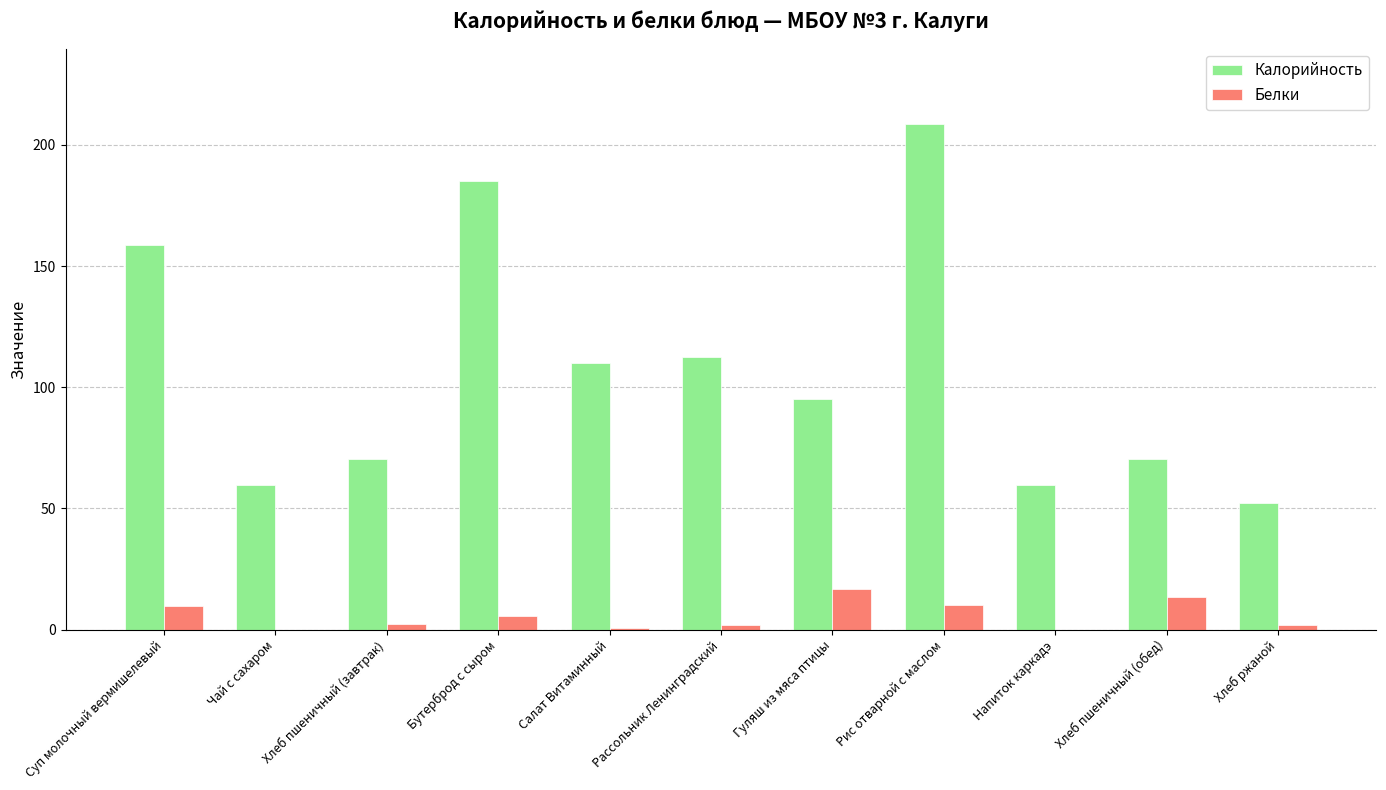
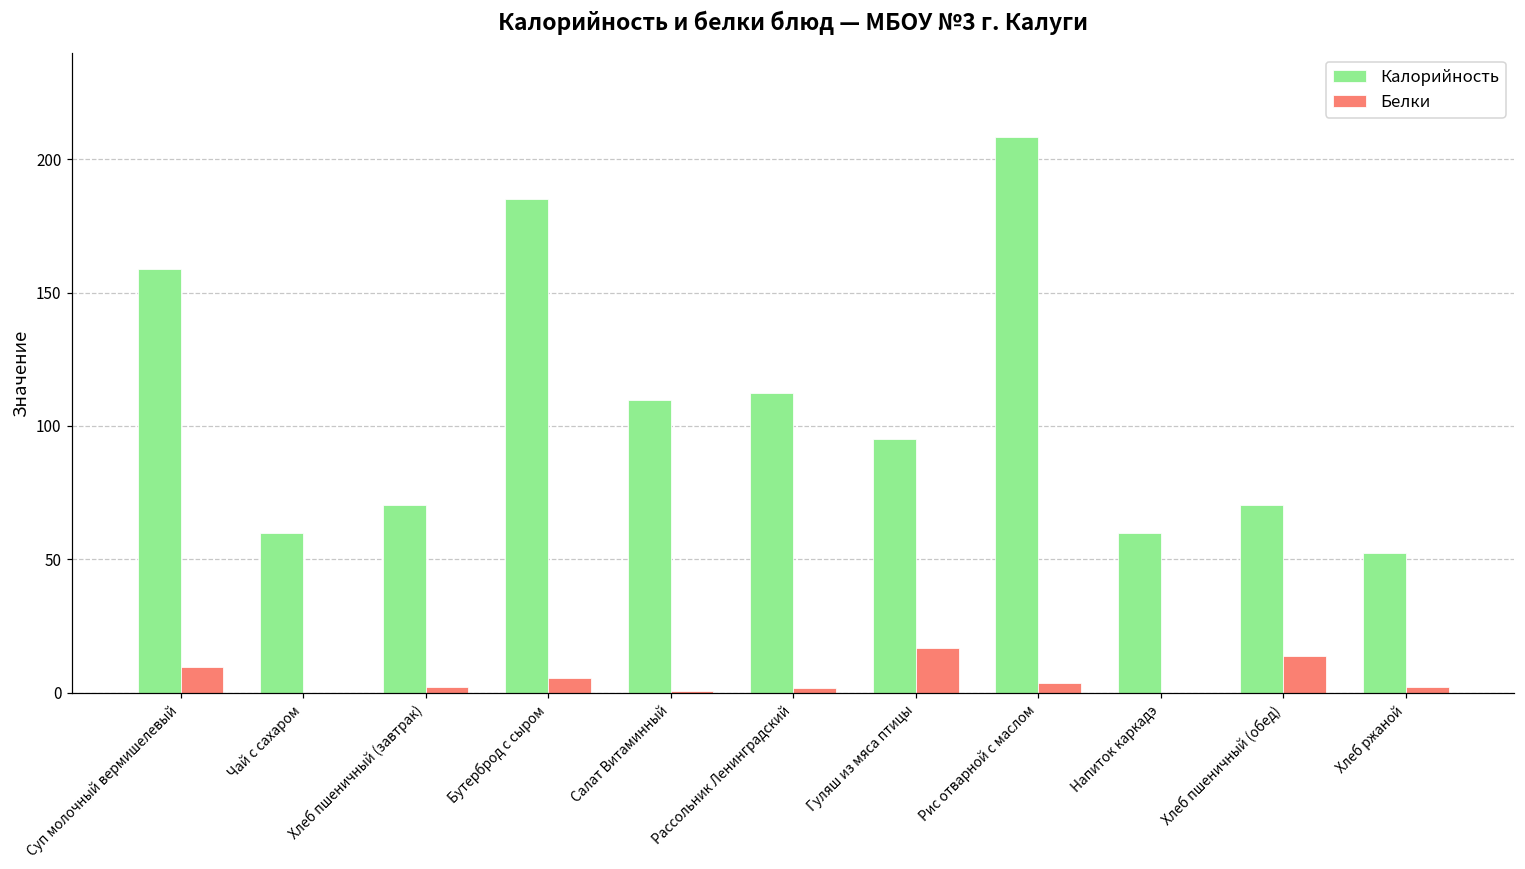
Белки, Рис отварной с маслом: 10 -> 4
